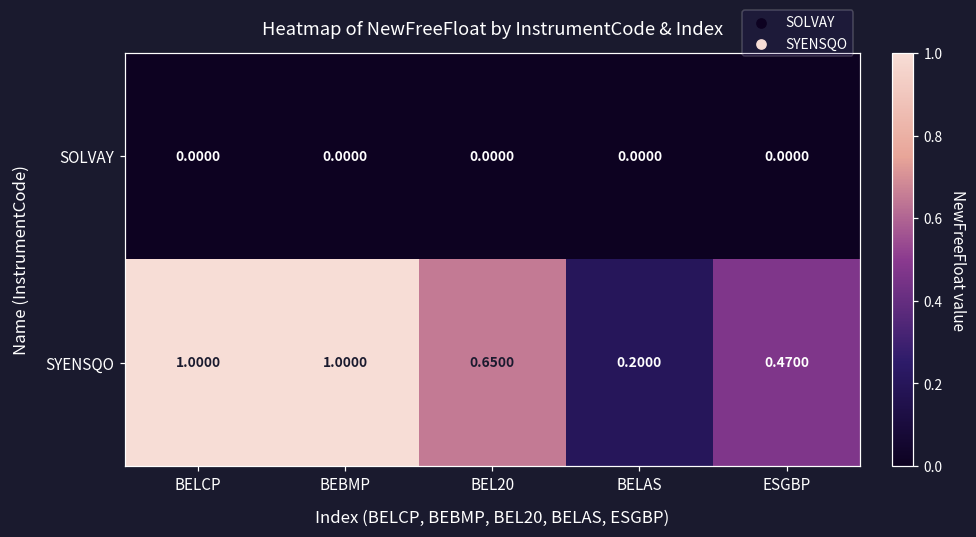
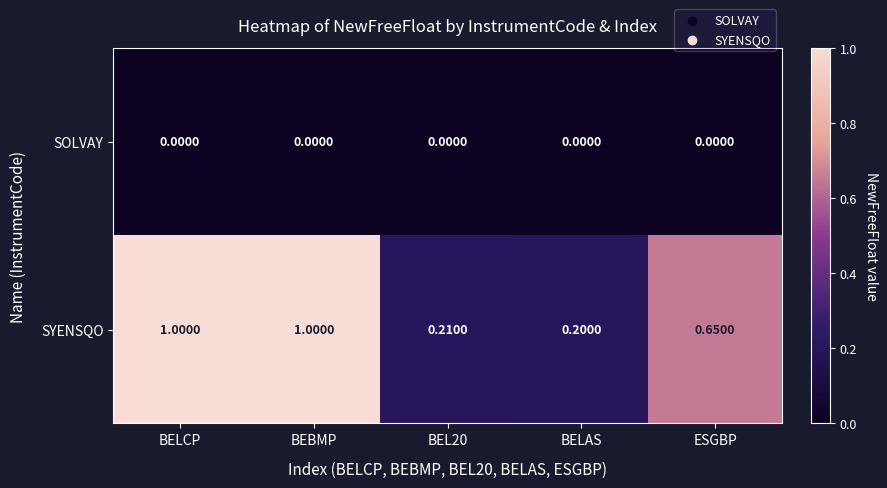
SYENSQO, BEL20: 0.6500 -> 0.2100
SYENSQO, ESGBP: 0.4700 -> 0.6500
